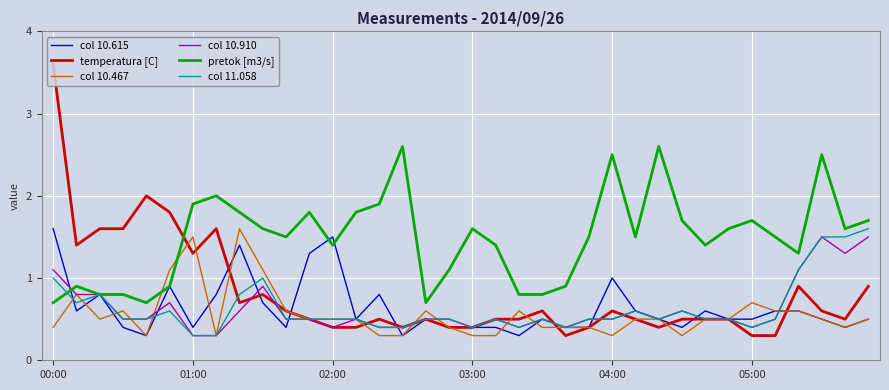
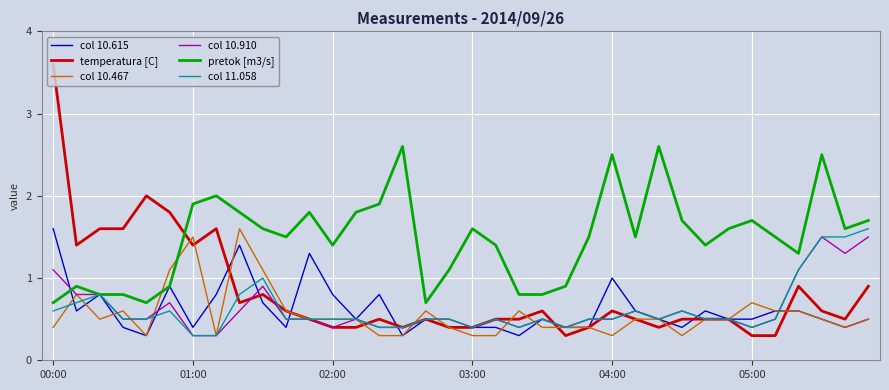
col 11.058, 00:00: 1.0 -> 0.6
temperatura [C], 01:00: 1.3 -> 1.4
col 10.615, 02:00: 1.5 -> 0.8
